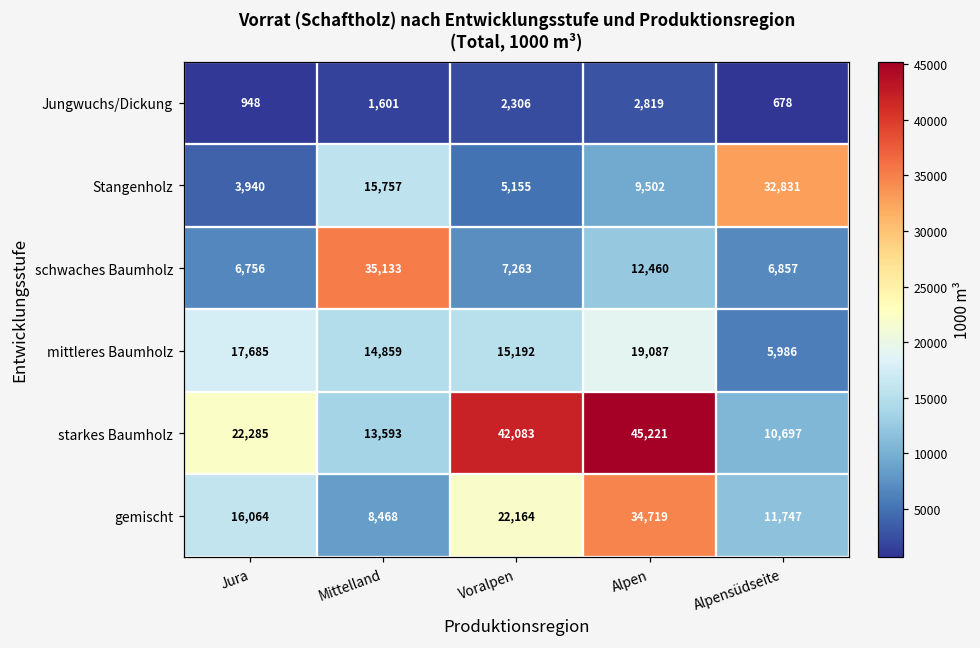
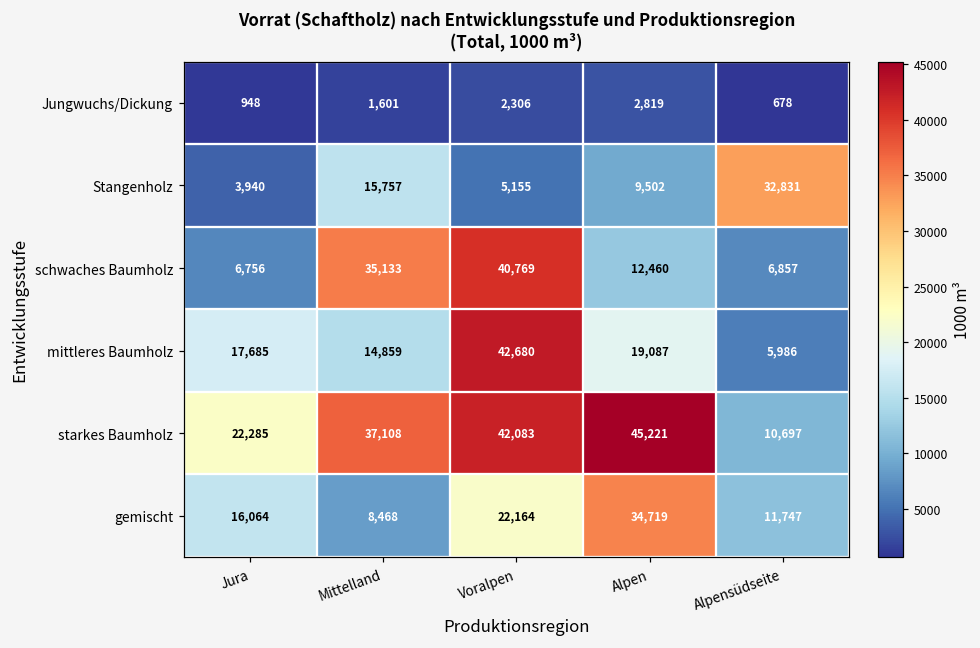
schwaches Baumholz, Voralpen: 7,263 -> 40,769
mittleres Baumholz, Voralpen: 15,192 -> 42,680
starkes Baumholz, Mittelland: 13,593 -> 37,108
